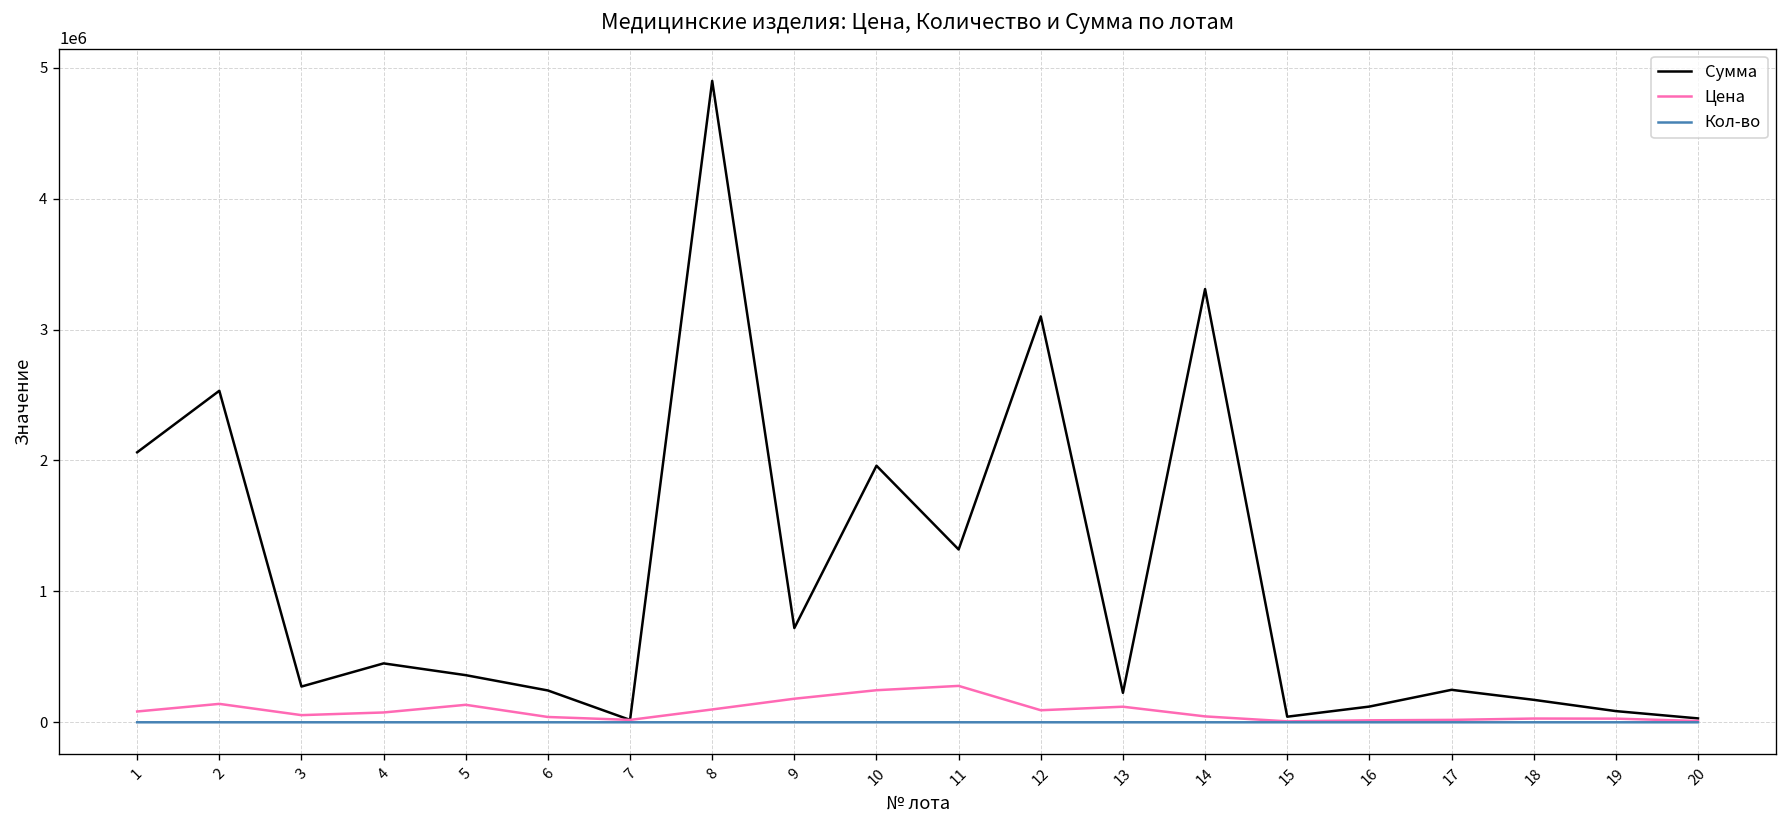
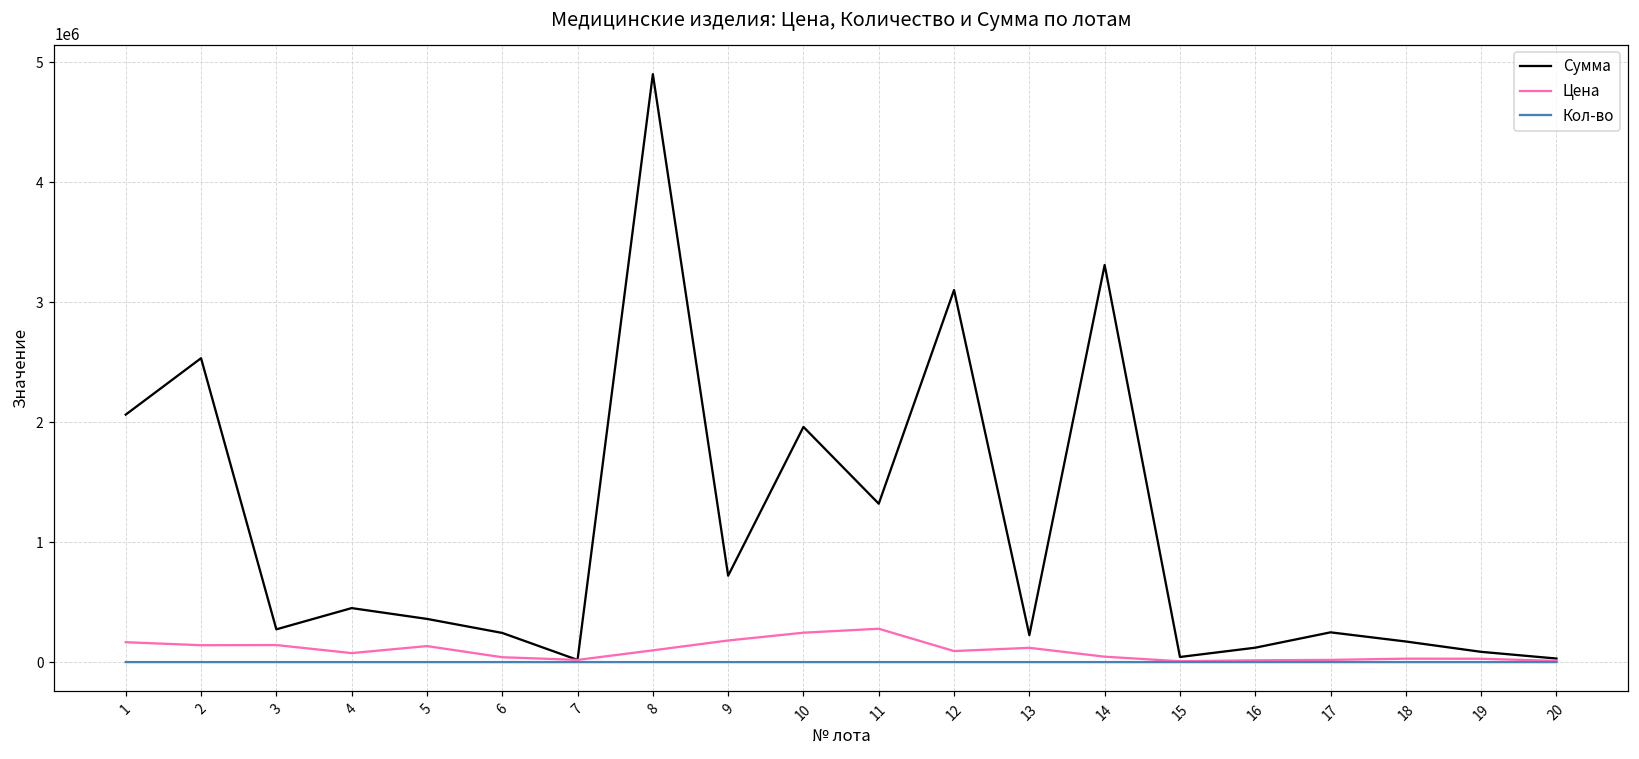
Цена, 1: 80000 -> 170000
Цена, 3: 50000 -> 140000
